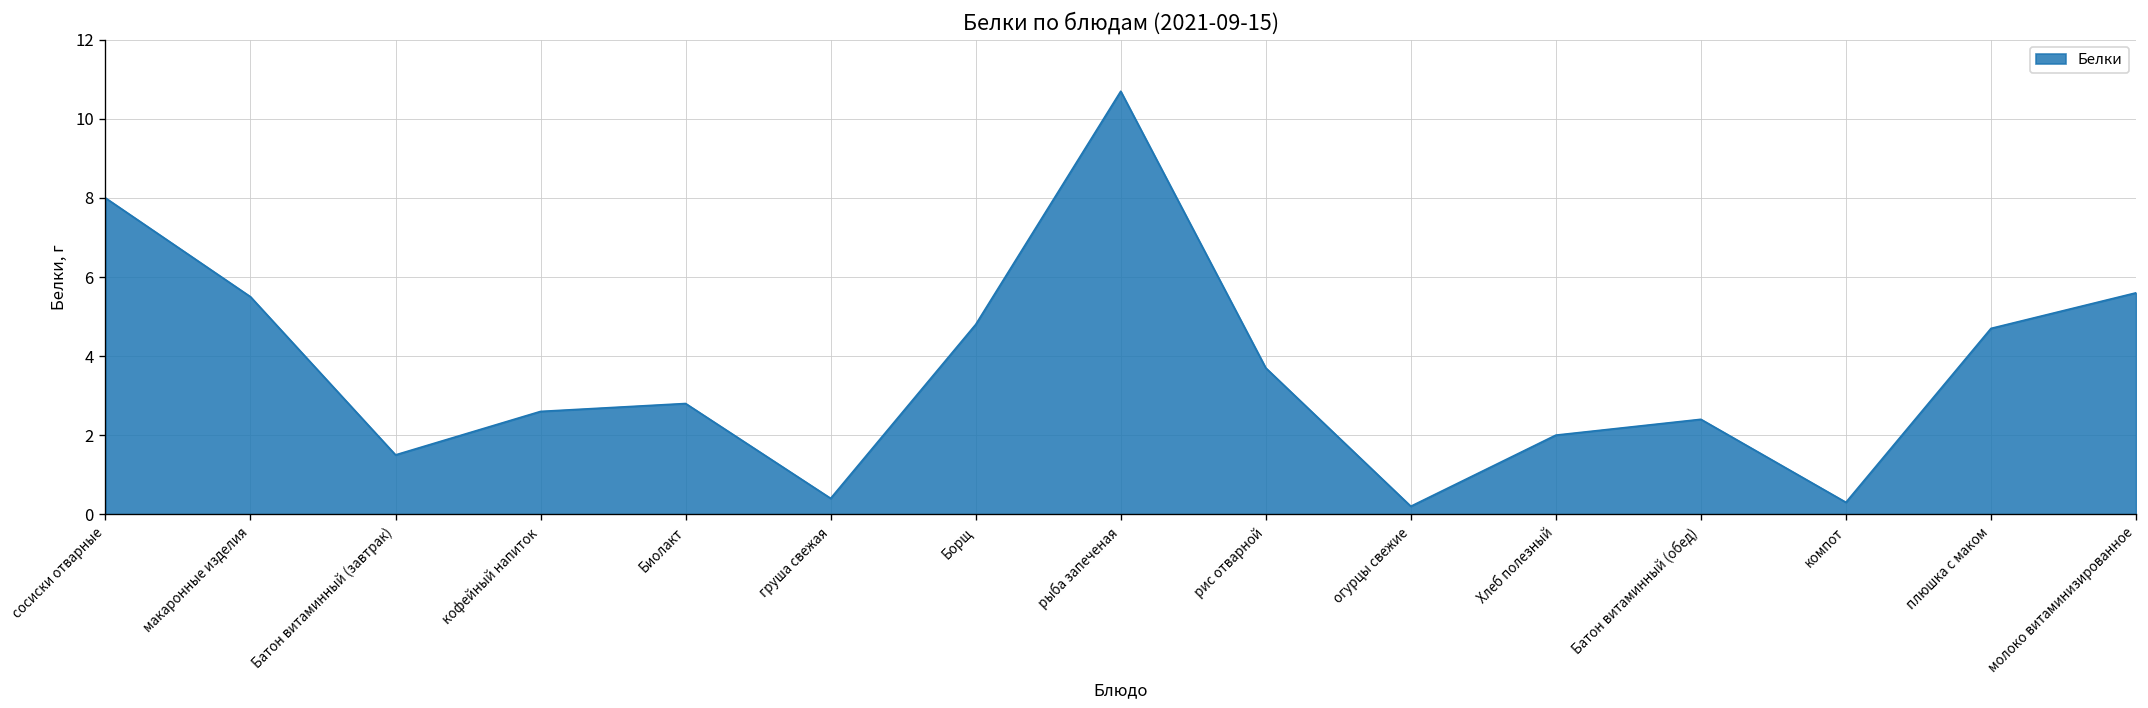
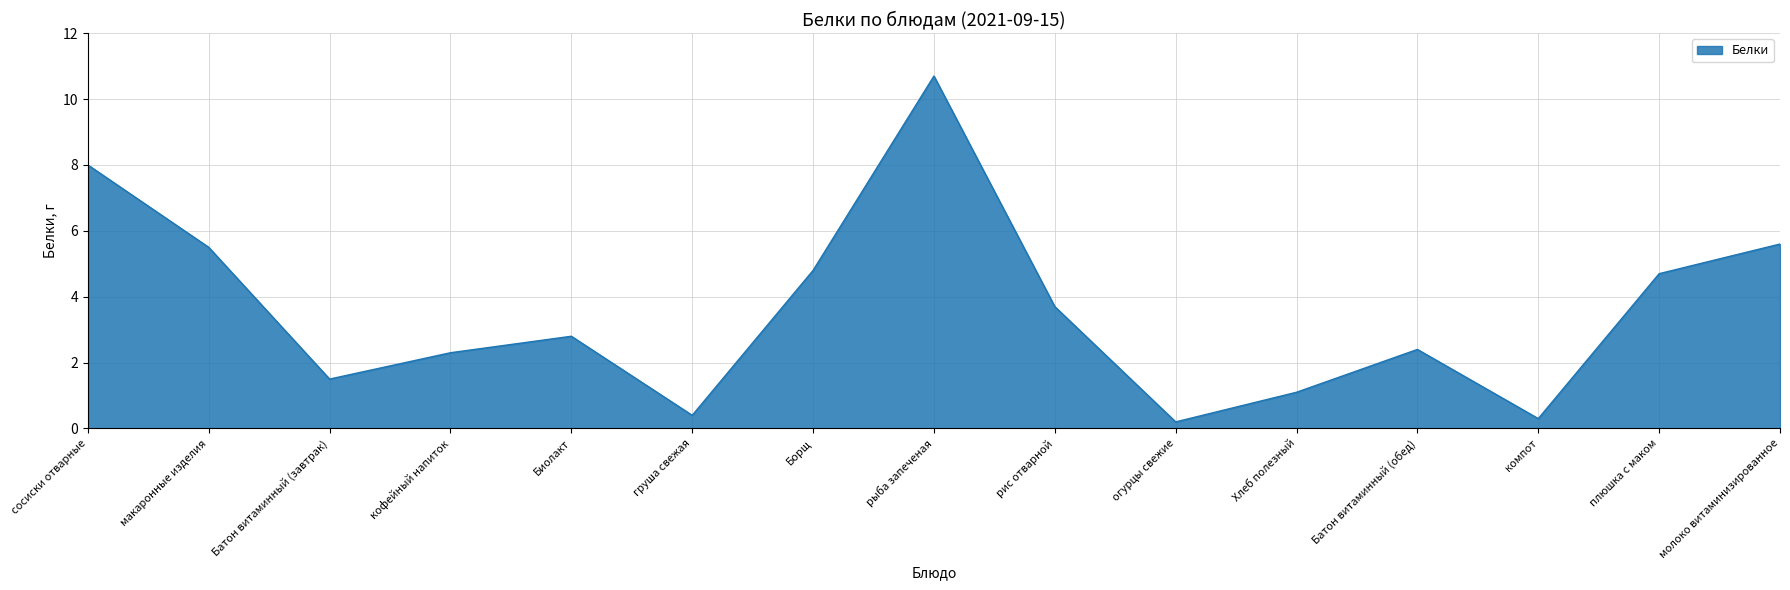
кофейный напиток: 2.6 -> 2.3
Хлеб полезный: 2.0 -> 1.1
